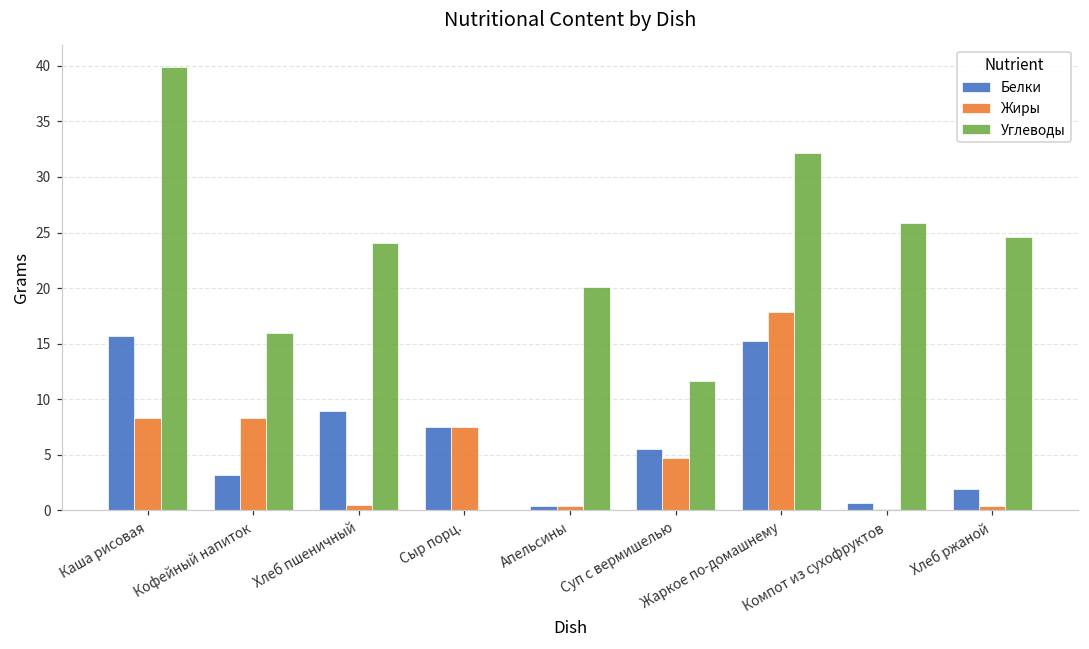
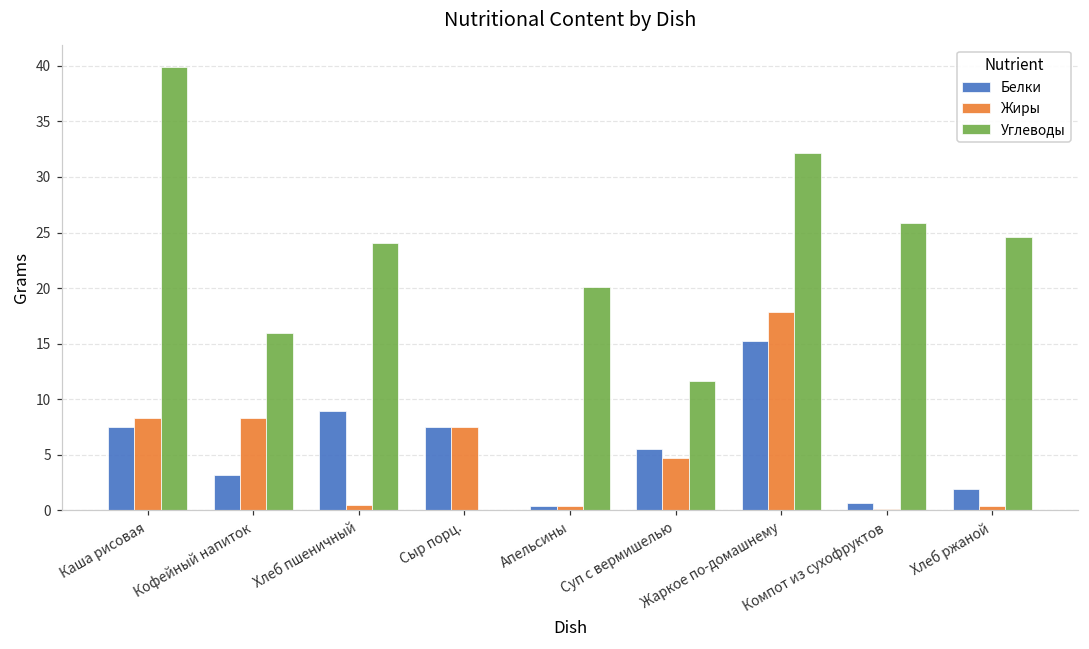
Белки, Каша рисовая: 15.7 -> 7.5
